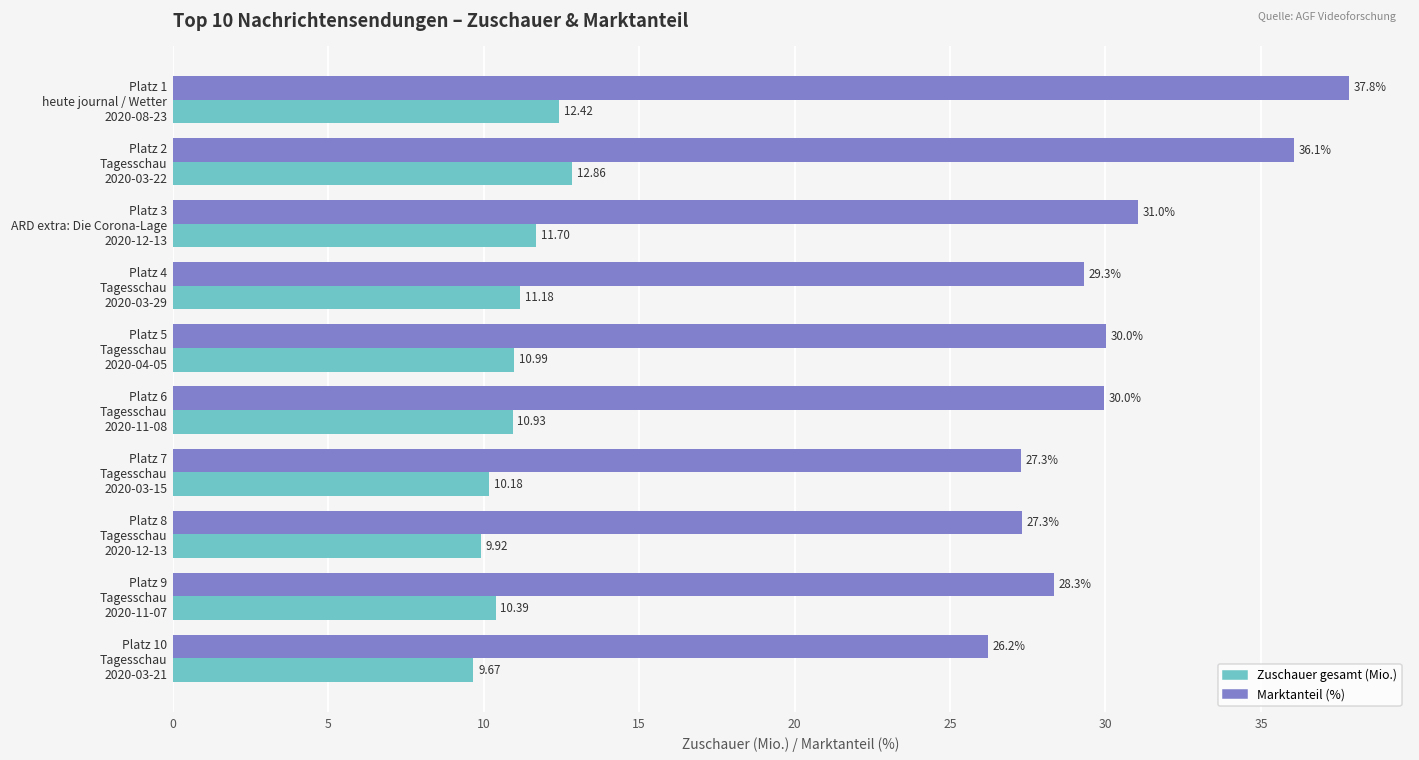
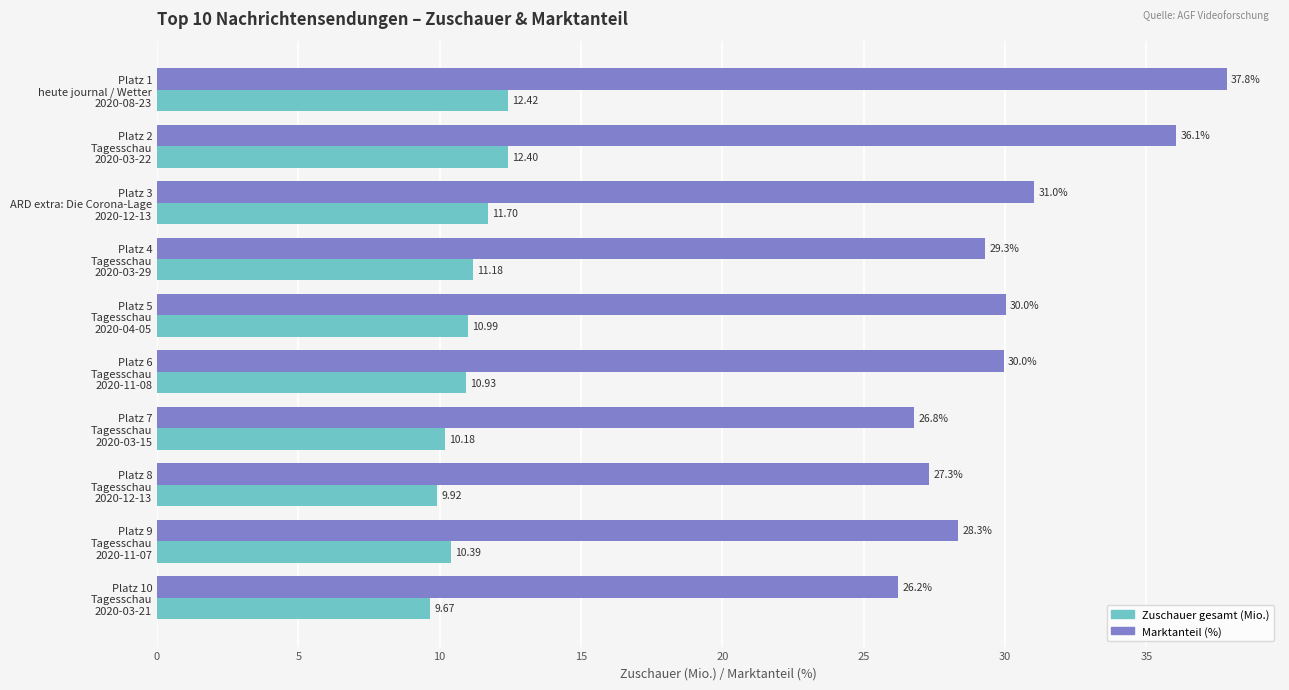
Zuschauer gesamt (Mio.), Platz 2 Tagesschau 2020-03-22: 12.86 -> 12.40
Marktanteil (%), Platz 7 Tagesschau 2020-03-15: 27.3% -> 26.8%
